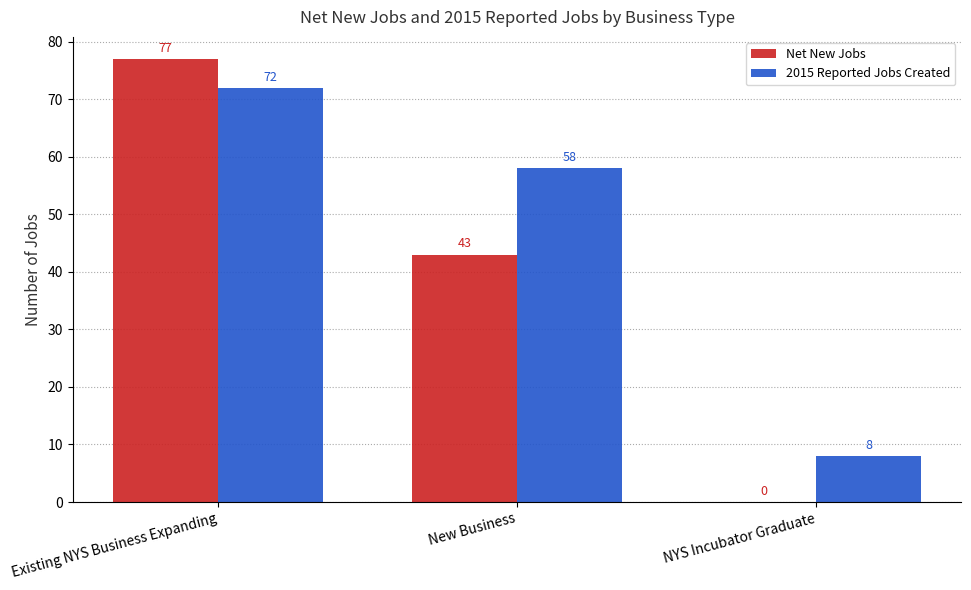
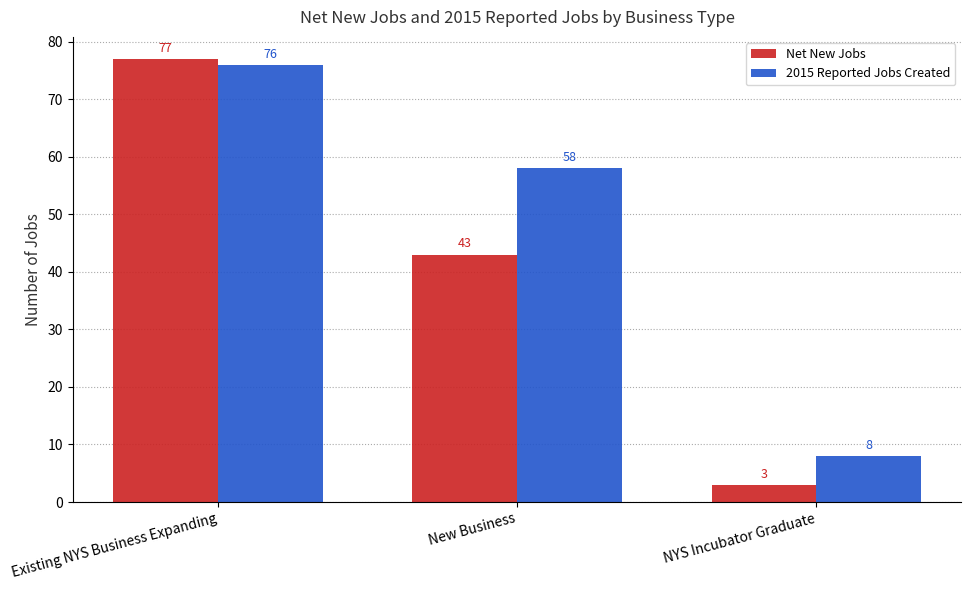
2015 Reported Jobs Created, Existing NYS Business Expanding: 72 -> 76
Net New Jobs, NYS Incubator Graduate: 0 -> 3
